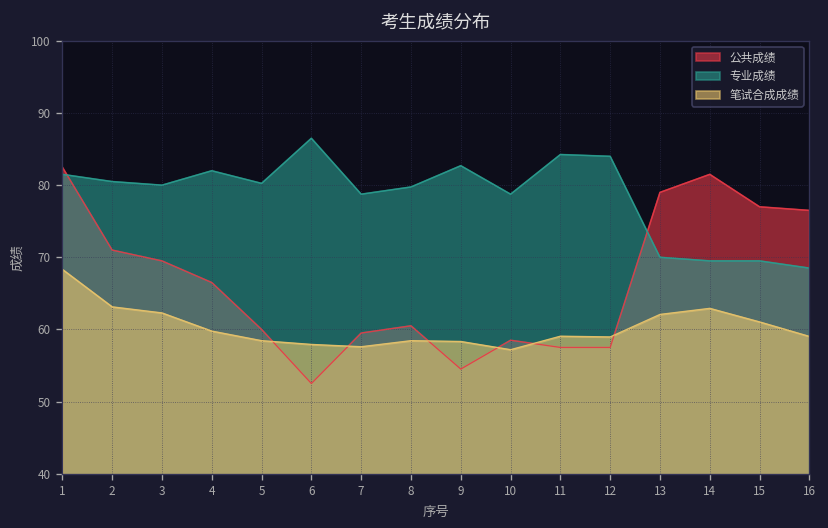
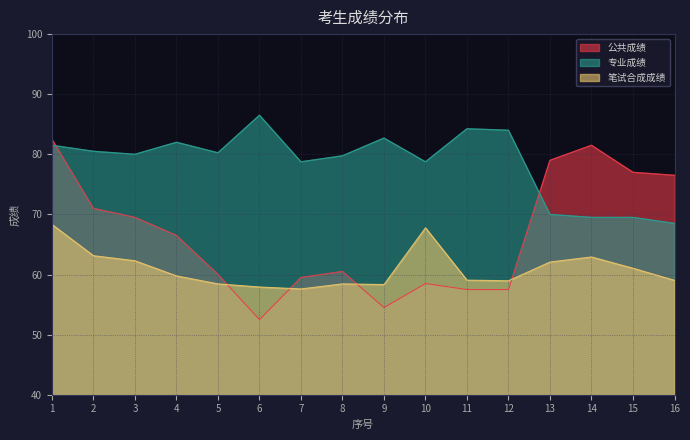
笔试合成成绩, 10: 57 -> 68
